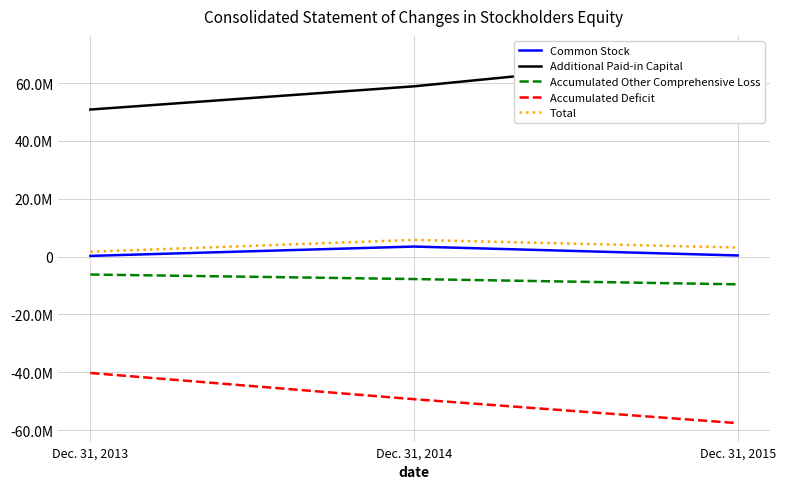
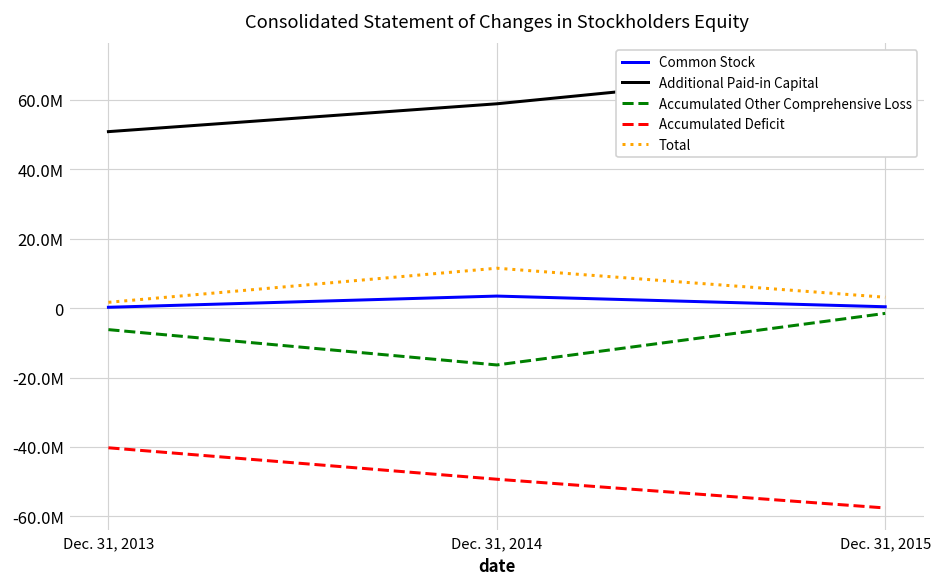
Accumulated Other Comprehensive Loss, Dec. 31, 2014: -8000000 -> -16000000
Total, Dec. 31, 2014: 6000000 -> 11000000
Accumulated Other Comprehensive Loss, Dec. 31, 2015: -10000000 -> -2000000
